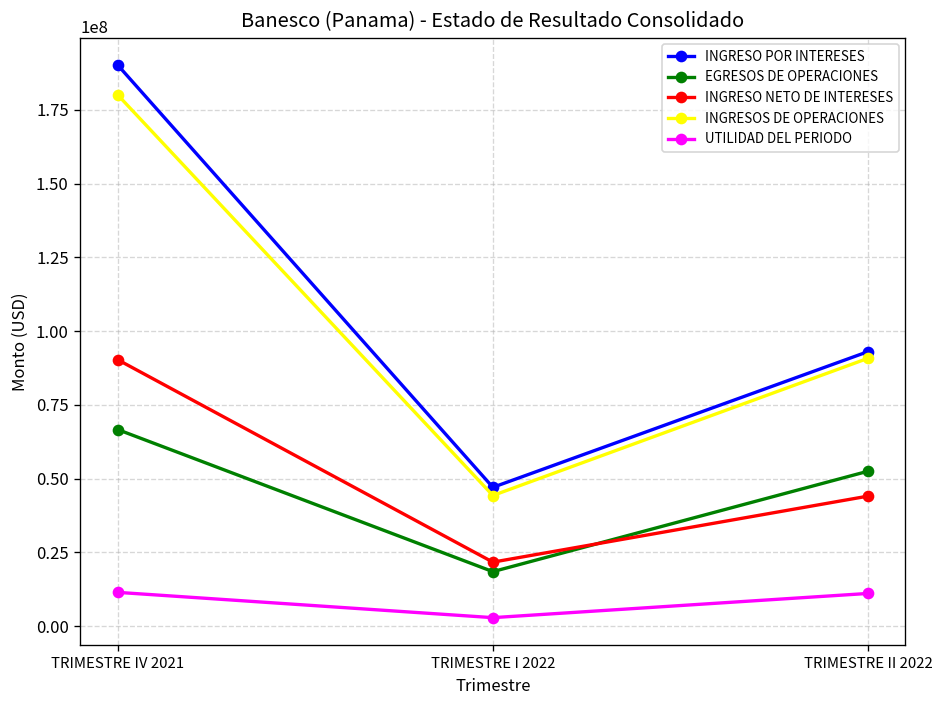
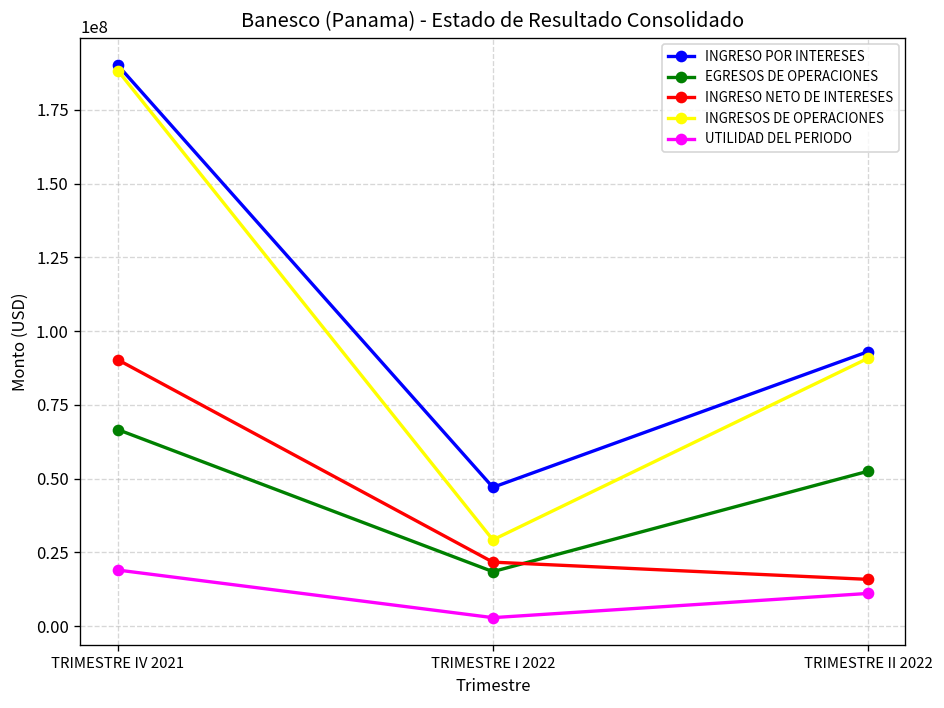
INGRESOS DE OPERACIONES, TRIMESTRE IV 2021: 180000000 -> 188000000
UTILIDAD DEL PERIODO, TRIMESTRE IV 2021: 11000000 -> 19000000
INGRESOS DE OPERACIONES, TRIMESTRE I 2022: 44000000 -> 29000000
INGRESO NETO DE INTERESES, TRIMESTRE II 2022: 44000000 -> 16000000
